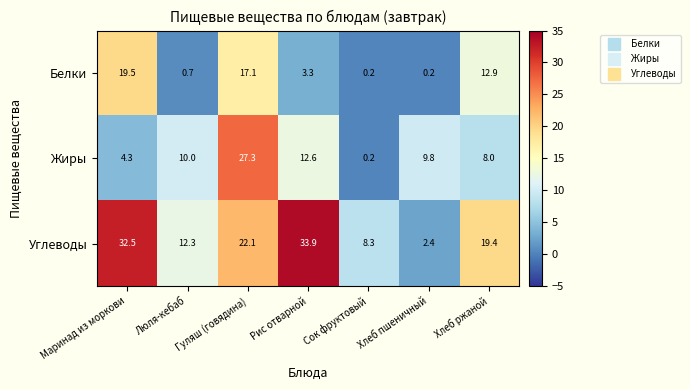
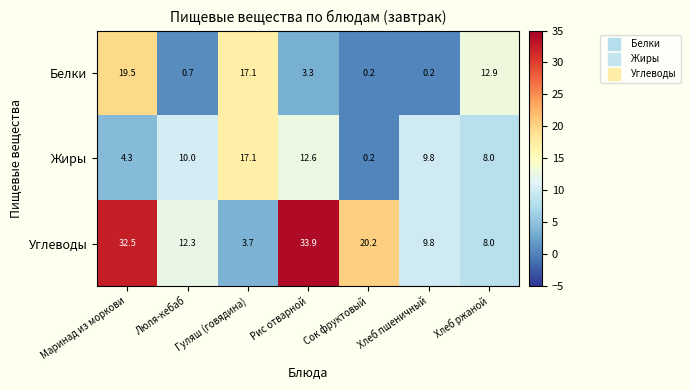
Жиры, Гуляш (говядина): 27.3 -> 17.1
Углеводы, Гуляш (говядина): 22.1 -> 3.7
Углеводы, Сок фруктовый: 8.3 -> 20.2
Углеводы, Хлеб пшеничный: 2.4 -> 9.8
Углеводы, Хлеб ржаной: 19.4 -> 8.0
